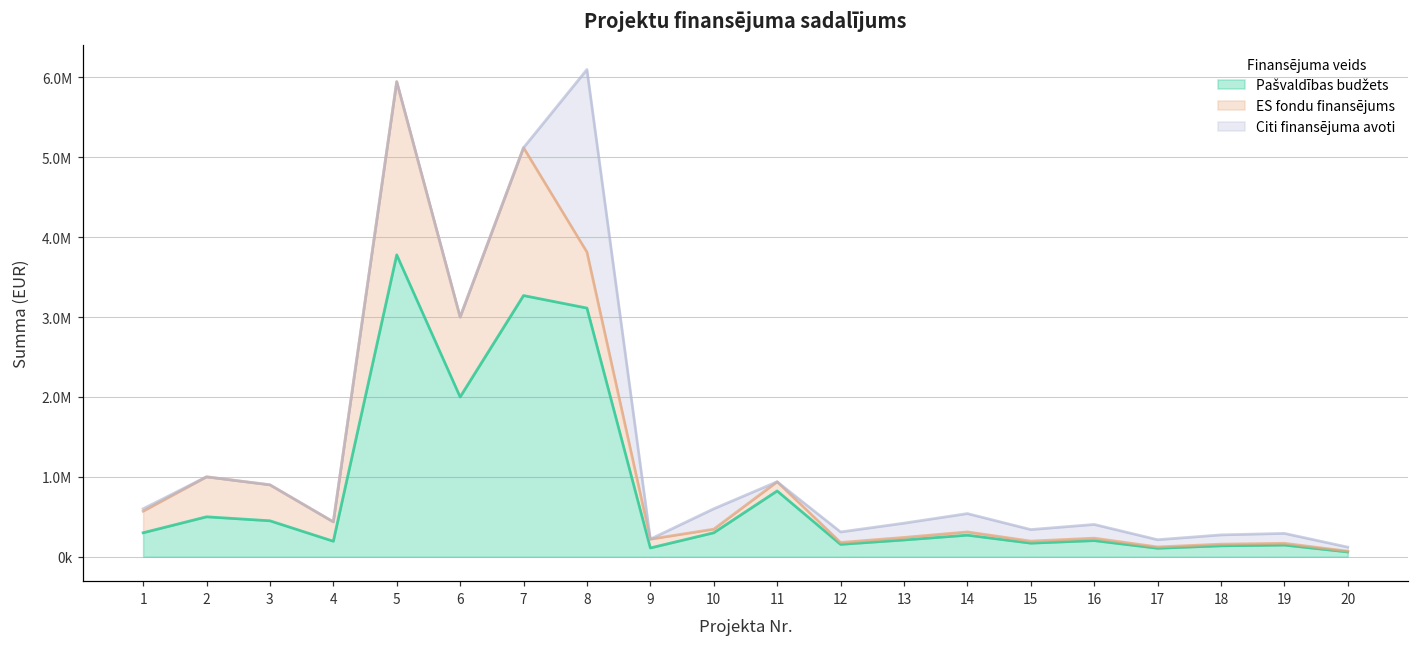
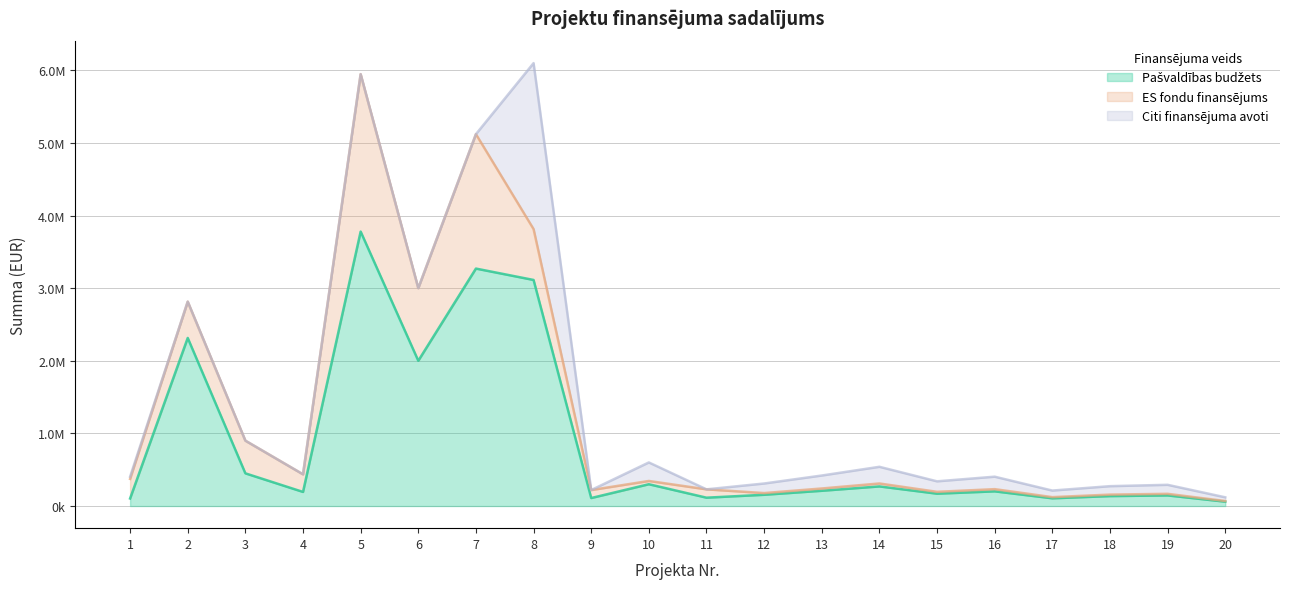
Pašvaldības budžets, 1: 300000 -> 100000
Pašvaldības budžets, 2: 500000 -> 2300000
Pašvaldības budžets, 11: 800000 -> 100000
